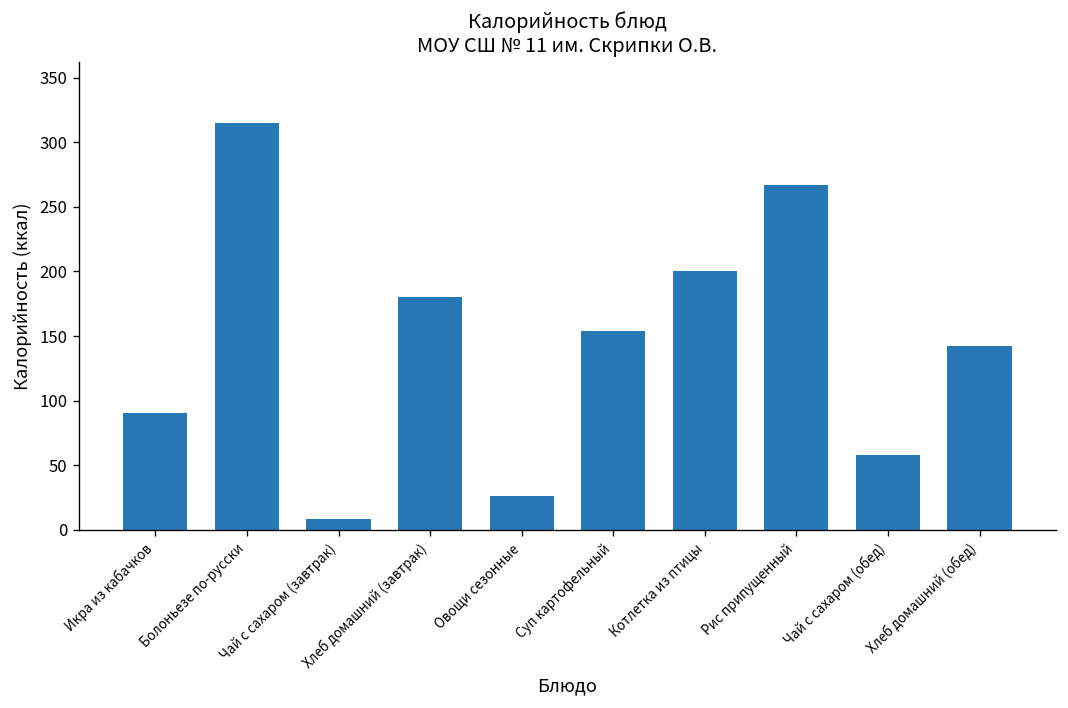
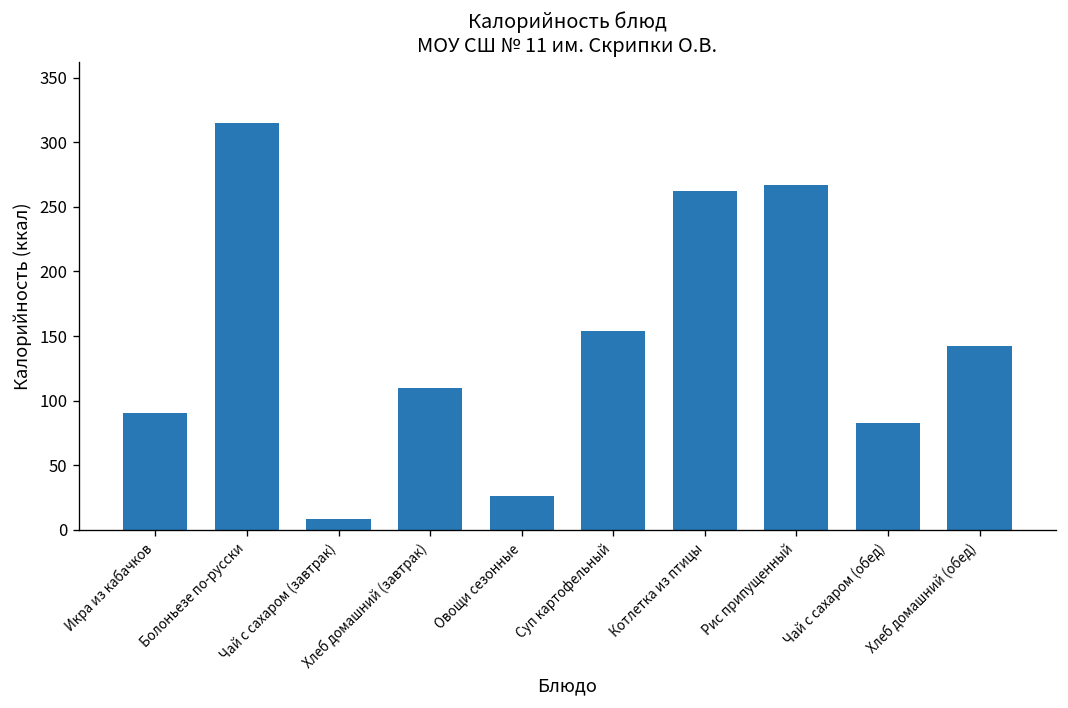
Хлеб домашний (завтрак): 180 -> 110
Котлетка из птицы: 200 -> 262
Чай с сахаром (обед): 58 -> 83
